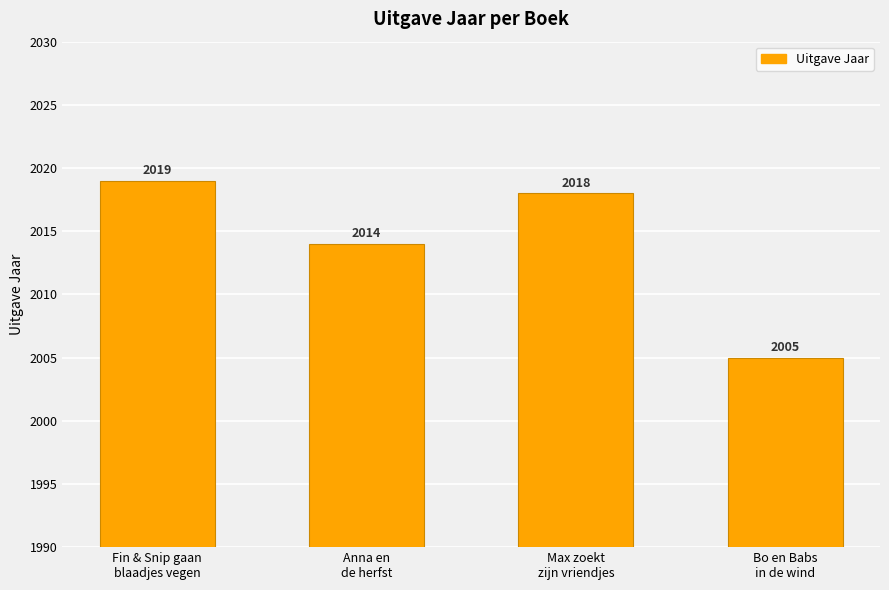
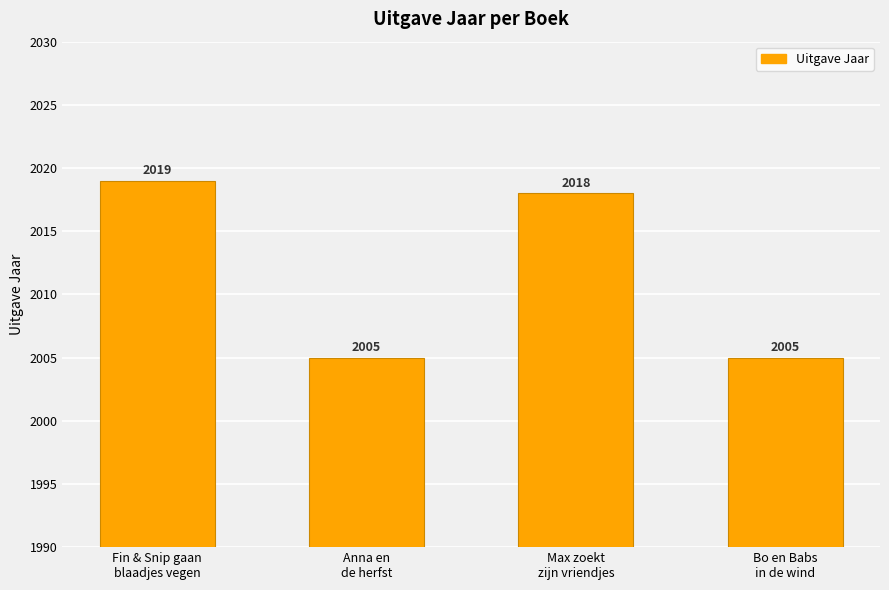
Anna en de herfst: 2014 -> 2005
